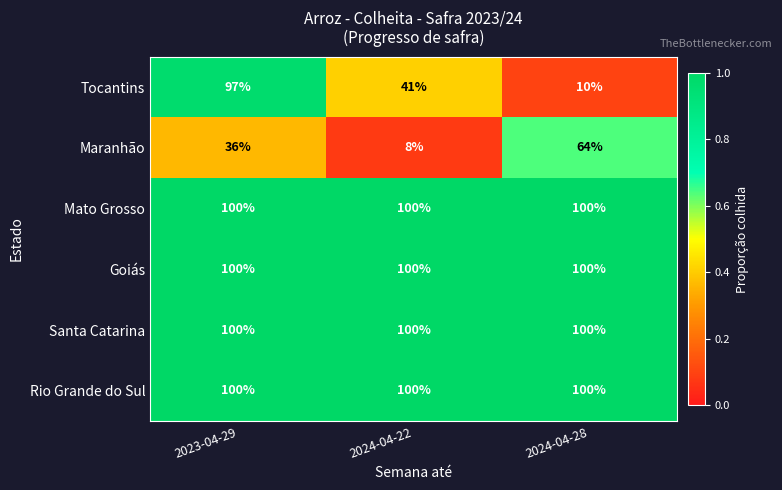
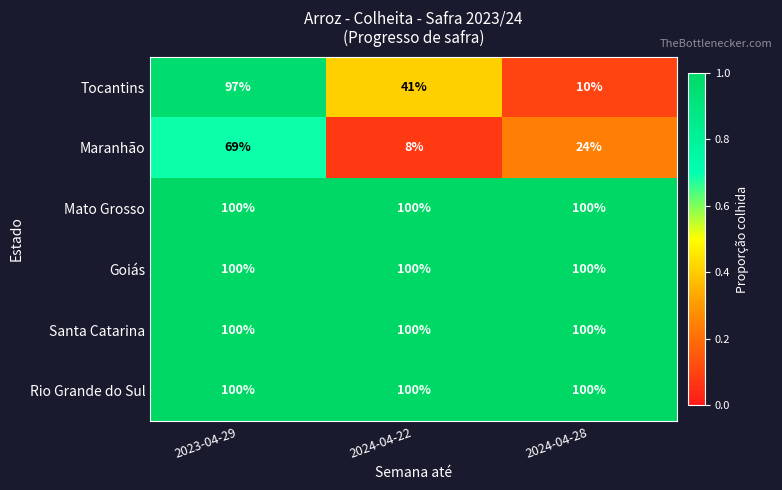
Maranhão, 2023-04-29: 36% -> 69%
Maranhão, 2024-04-28: 64% -> 24%
